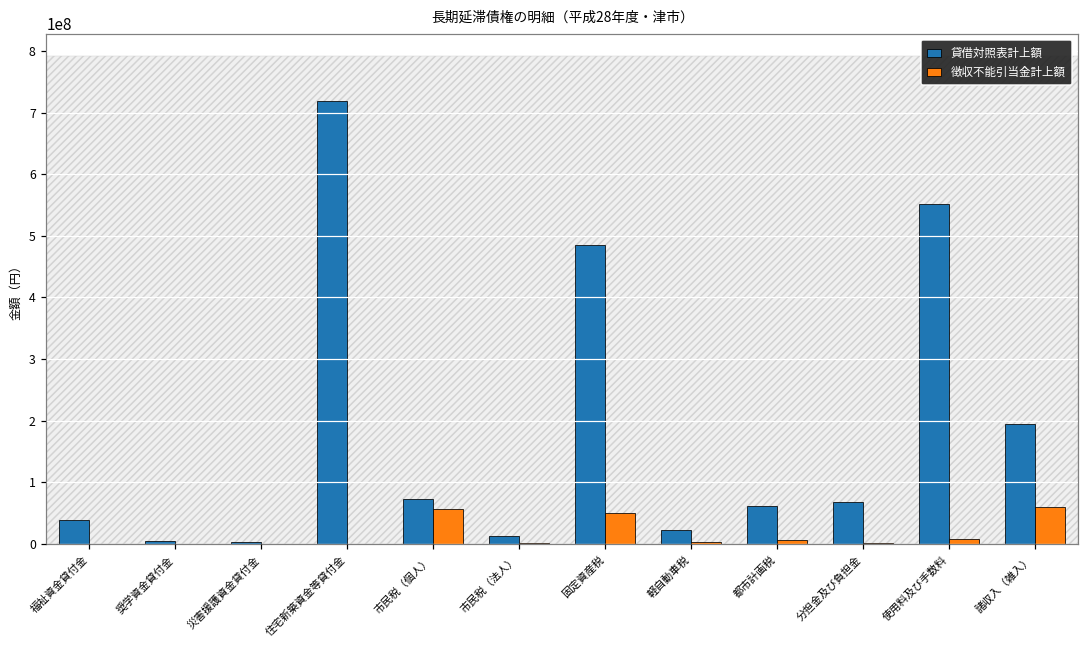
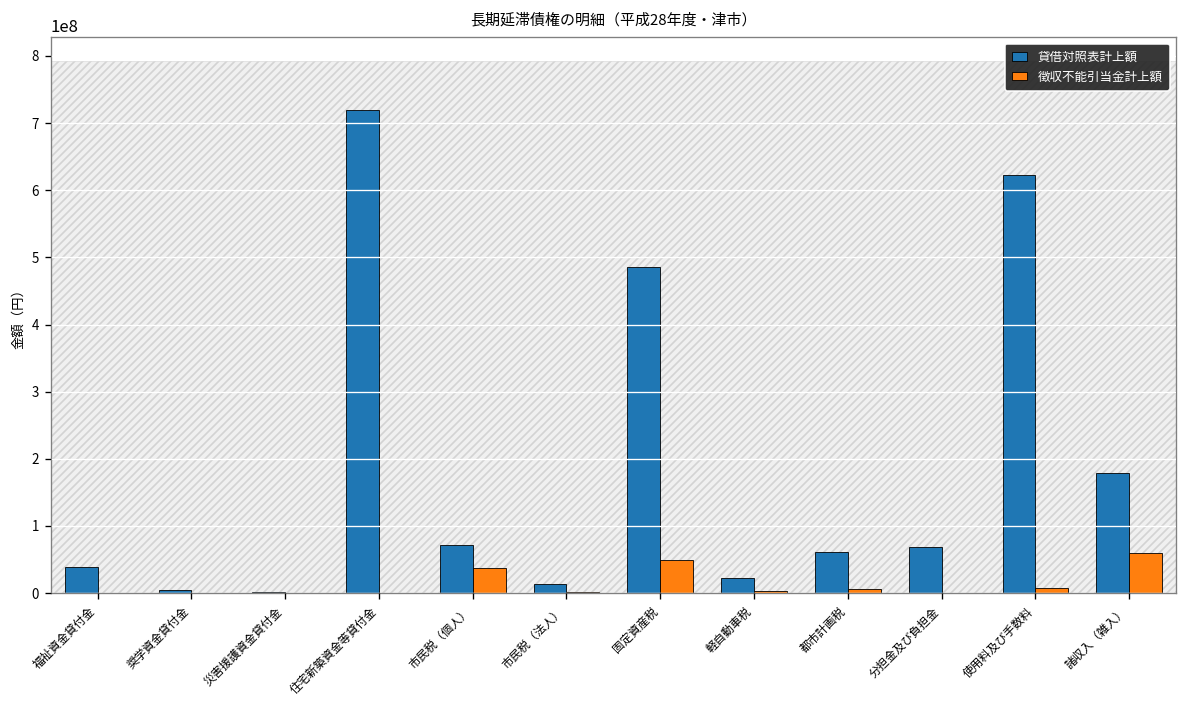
徴収不能引当金計上額, 市民税（個人）: 60000000 -> 40000000
貸借対照表計上額, 使用料及び手数料: 550000000 -> 620000000
貸借対照表計上額, 諸収入（雑入）: 200000000 -> 180000000
